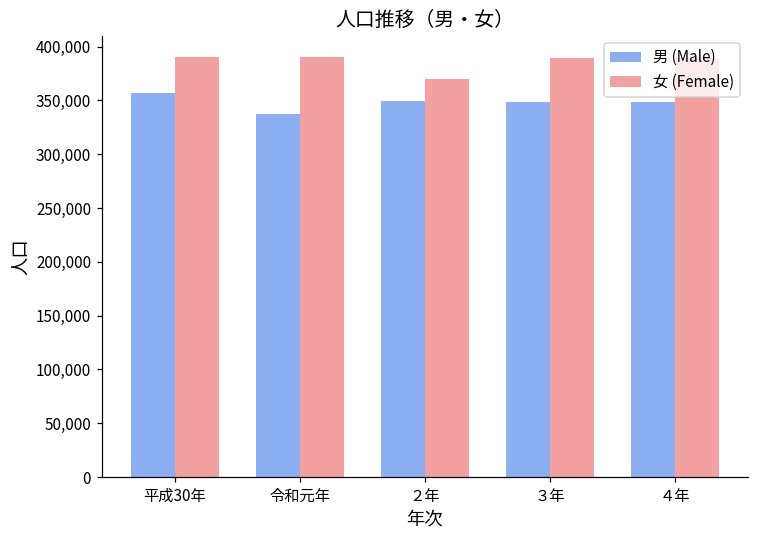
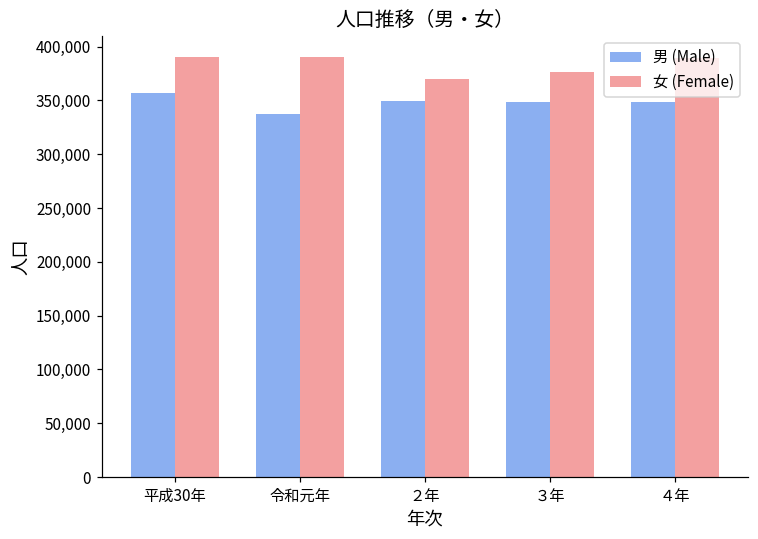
女 (Female), ３年: 390,000 -> 380,000
